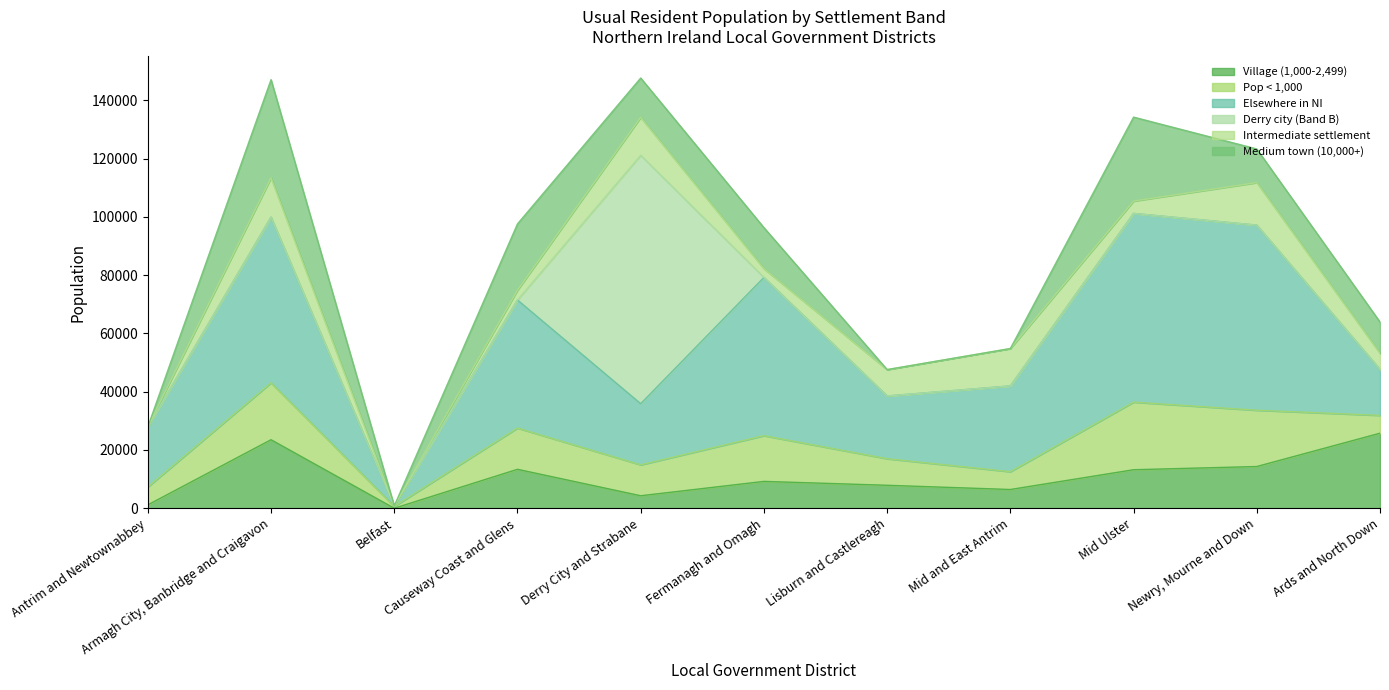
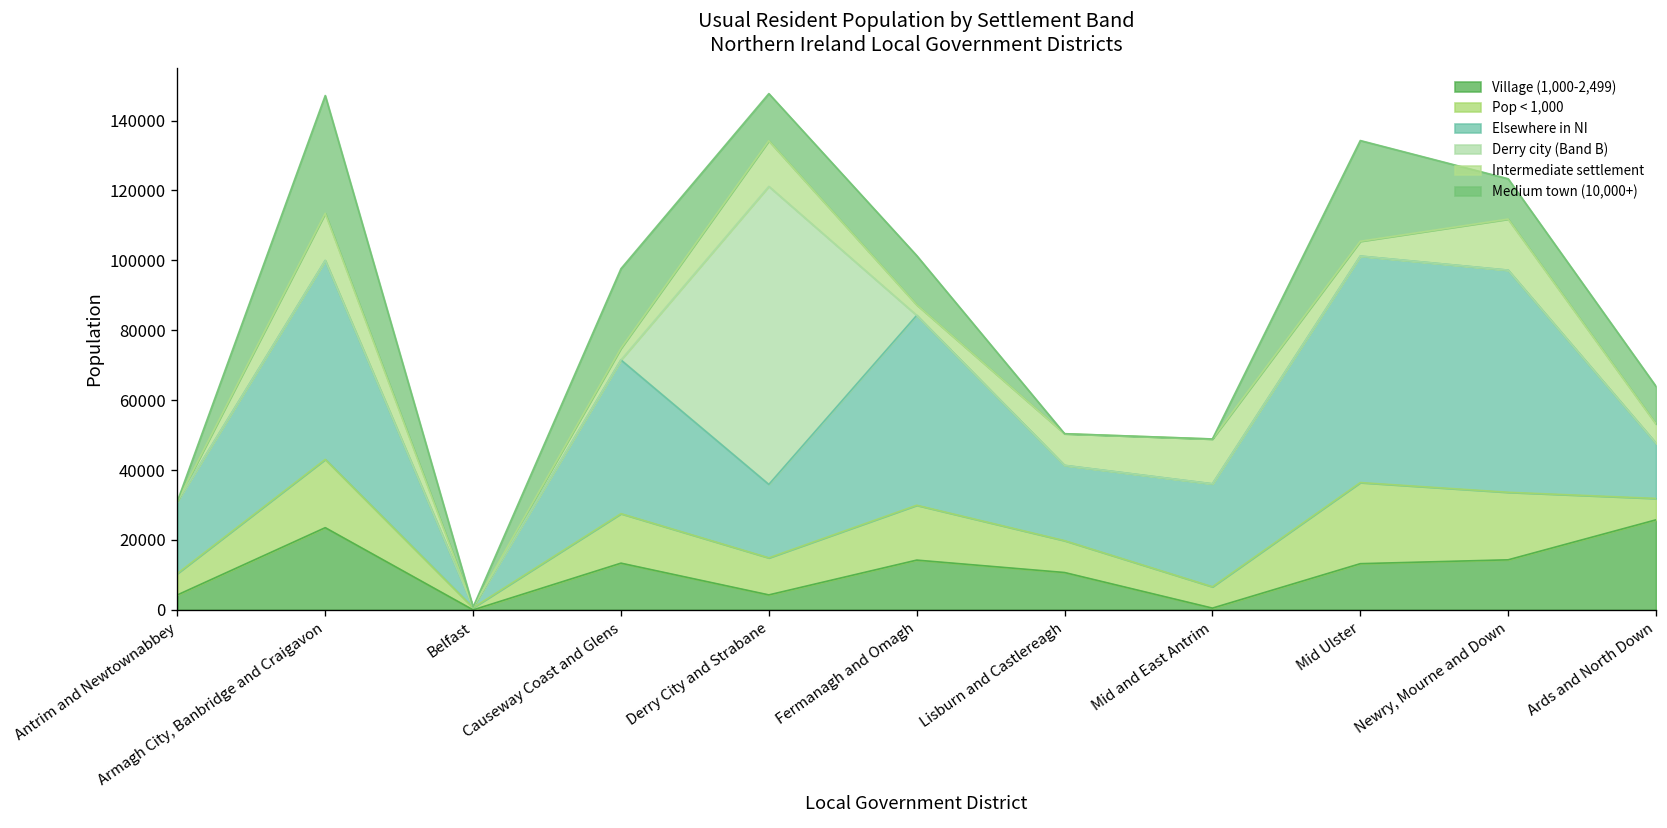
Village (1,000-2,499), Antrim and Newtownabbey: 1000 -> 4000
Village (1,000-2,499), Fermanagh and Omagh: 9000 -> 14000
Village (1,000-2,499), Lisburn and Castlereagh: 8000 -> 11000
Village (1,000-2,499), Mid and East Antrim: 6000 -> 1000
